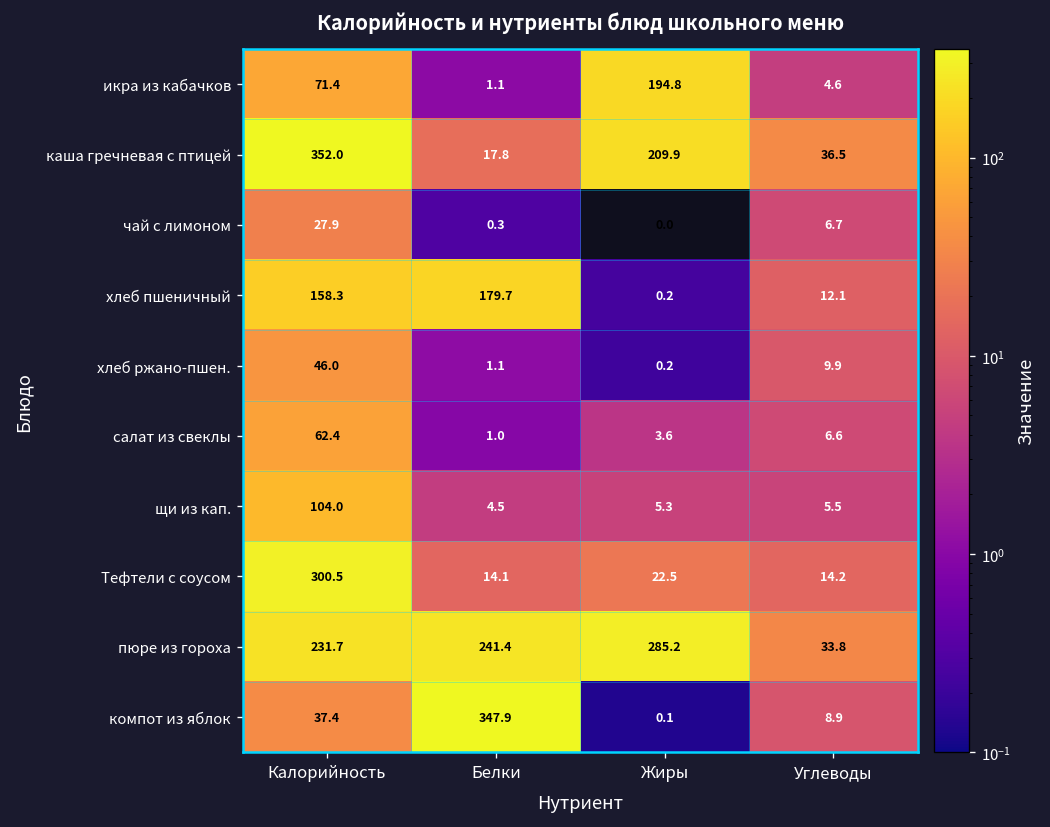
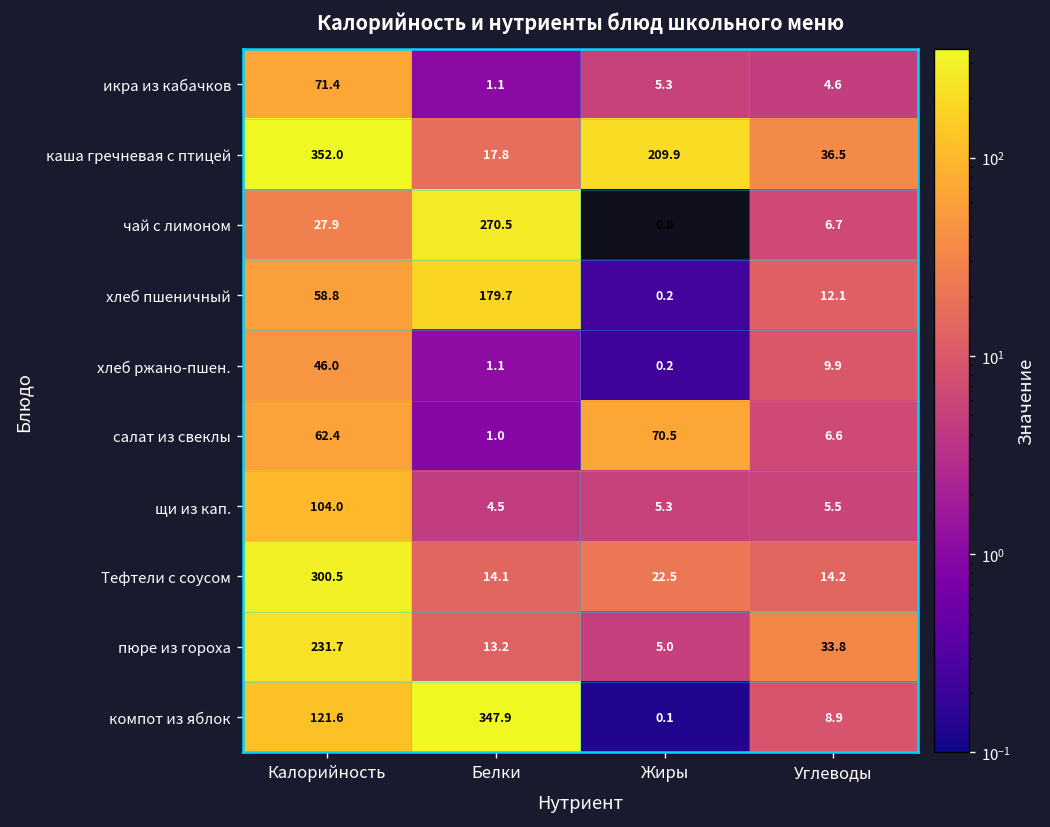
икра из кабачков, Жиры: 194.8 -> 5.3
чай с лимоном, Белки: 0.3 -> 270.5
хлеб пшеничный, Калорийность: 158.3 -> 58.8
салат из свеклы, Жиры: 3.6 -> 70.5
пюре из гороха, Белки: 241.4 -> 13.2
пюре из гороха, Жиры: 285.2 -> 5.0
компот из яблок, Калорийность: 37.4 -> 121.6
